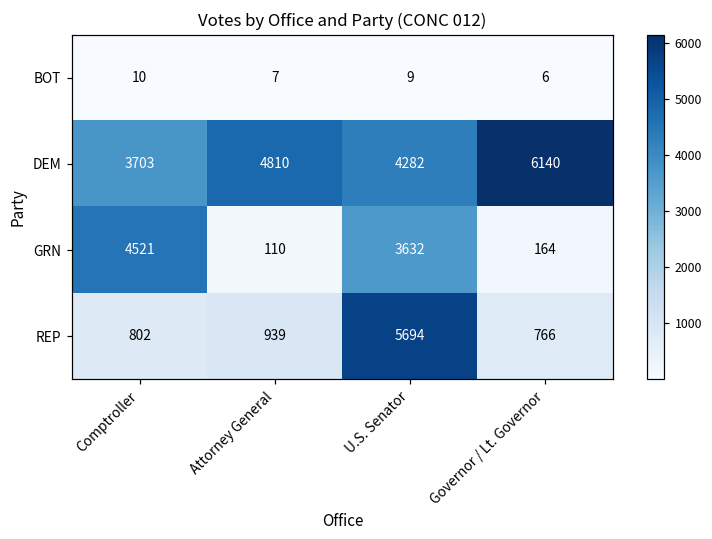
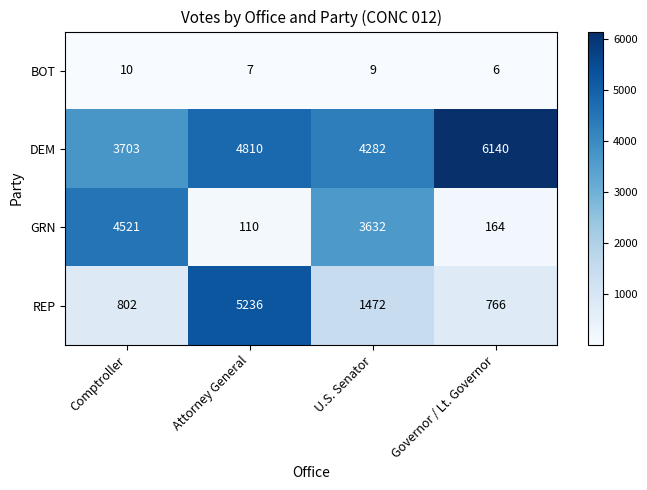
REP, Attorney General: 939 -> 5236
REP, U.S. Senator: 5694 -> 1472
